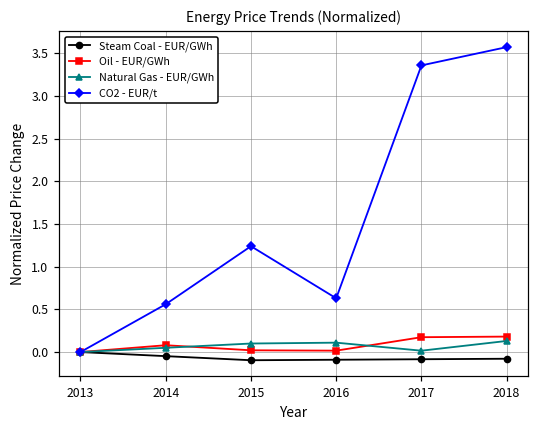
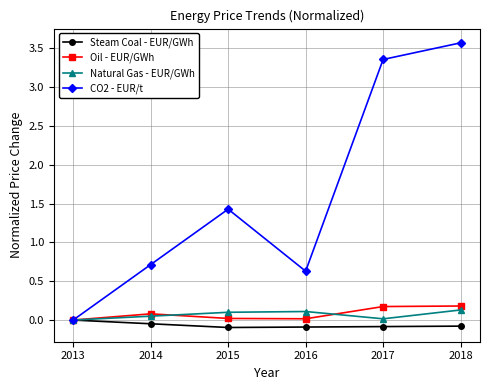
CO2 - EUR/t, 2014: 0.6 -> 0.7
CO2 - EUR/t, 2015: 1.2 -> 1.4
